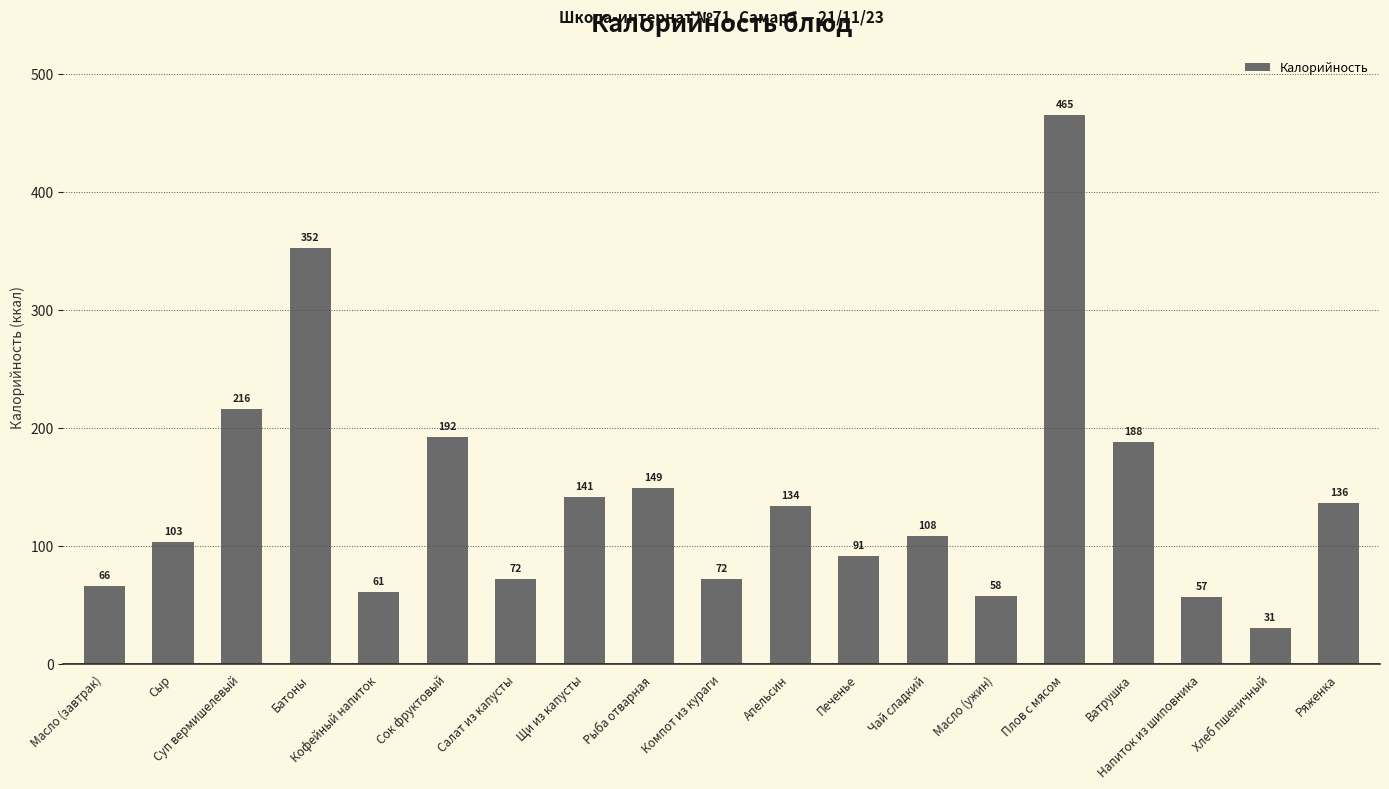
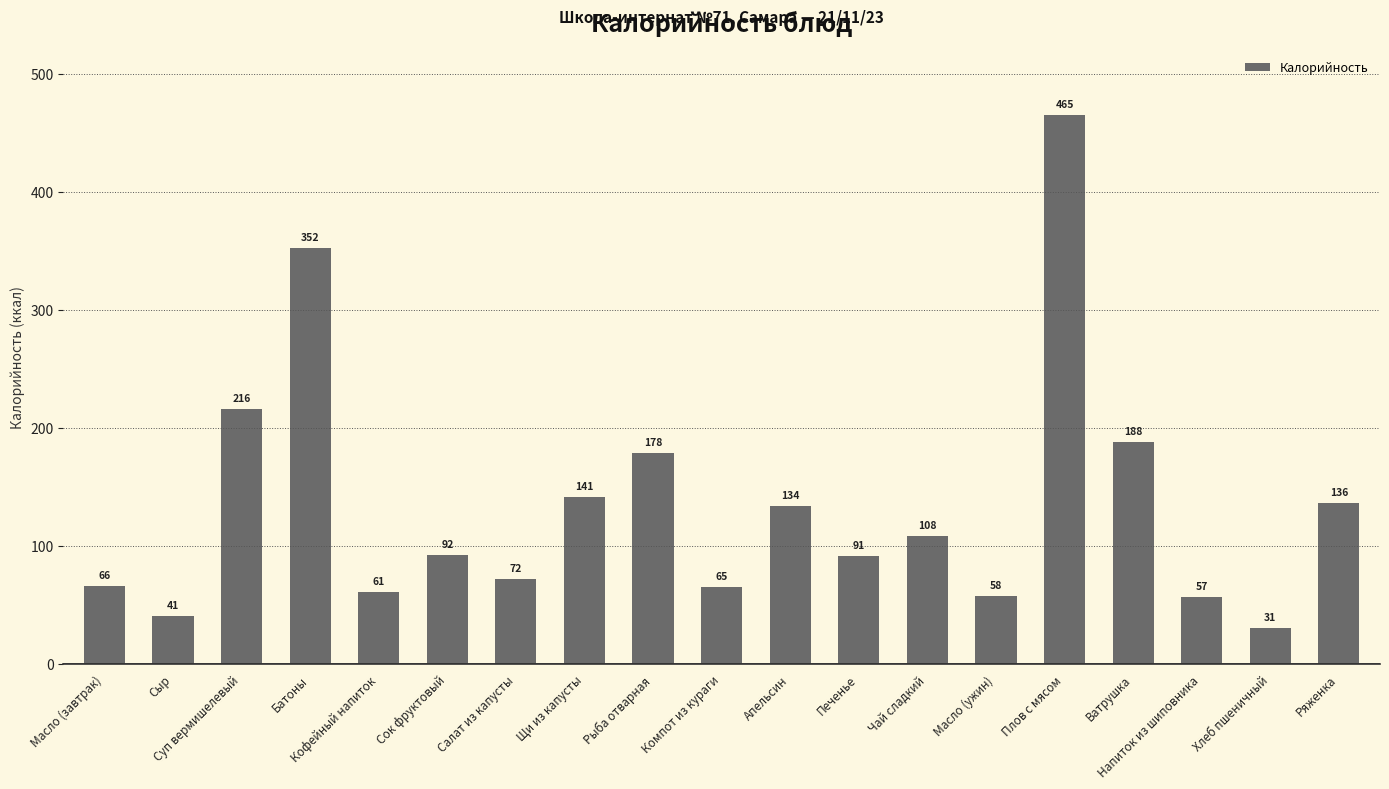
Сыр: 103 -> 41
Сок фруктовый: 192 -> 92
Рыба отварная: 149 -> 178
Компот из кураги: 72 -> 65
